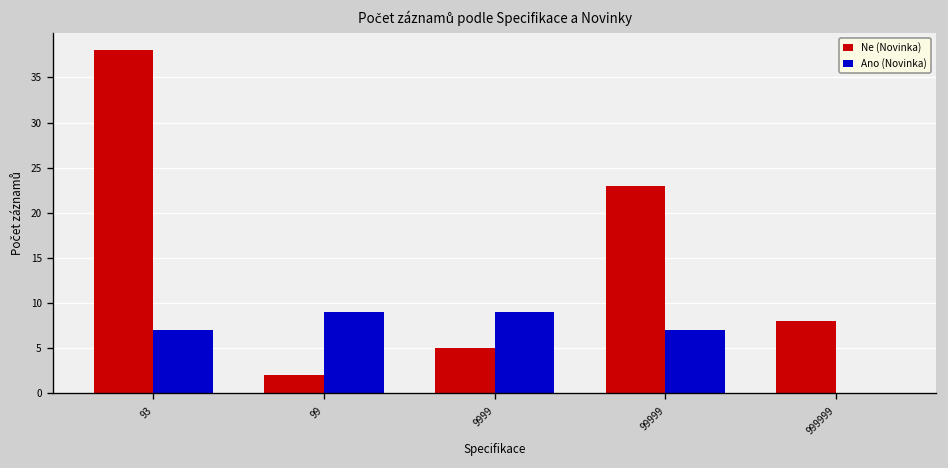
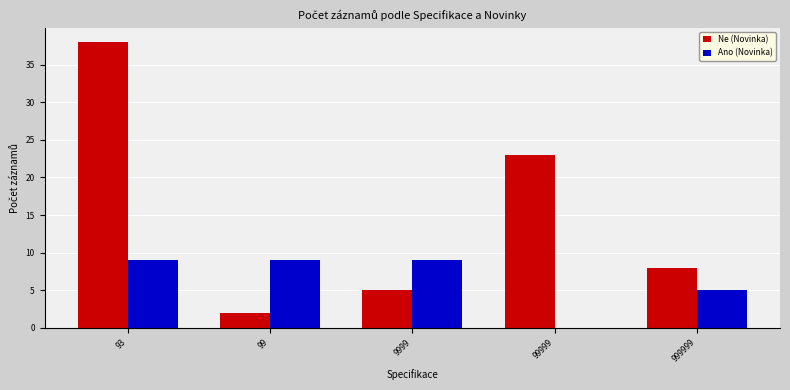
Ano (Novinka), 93: 7 -> 9
Ano (Novinka), 99999: 7 -> 0
Ano (Novinka), 999999: 0 -> 5
